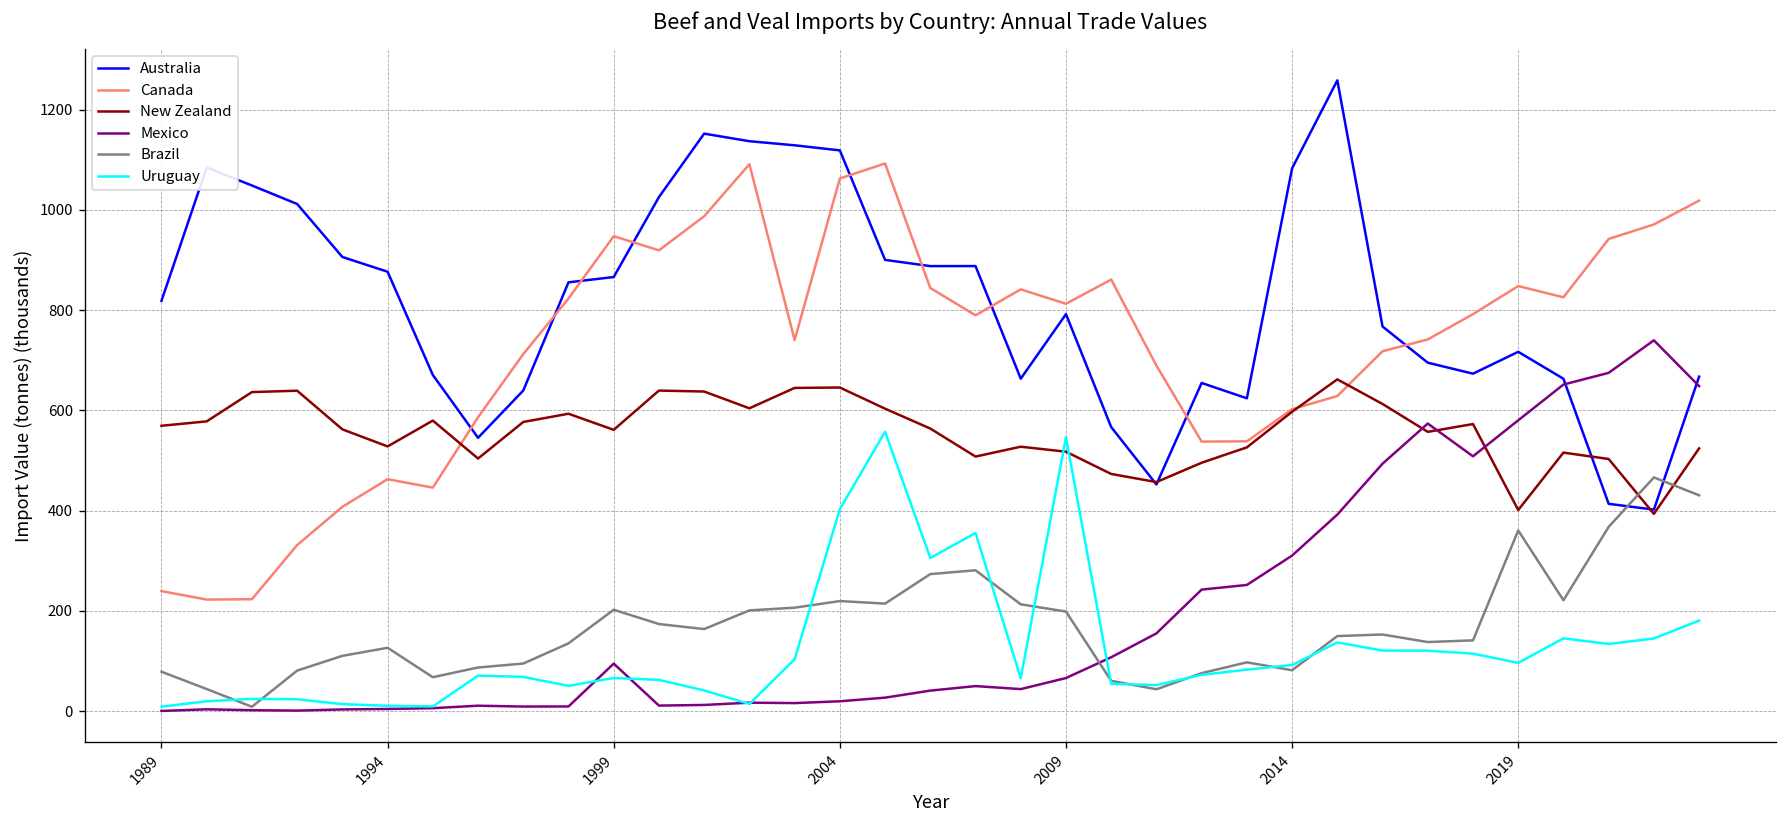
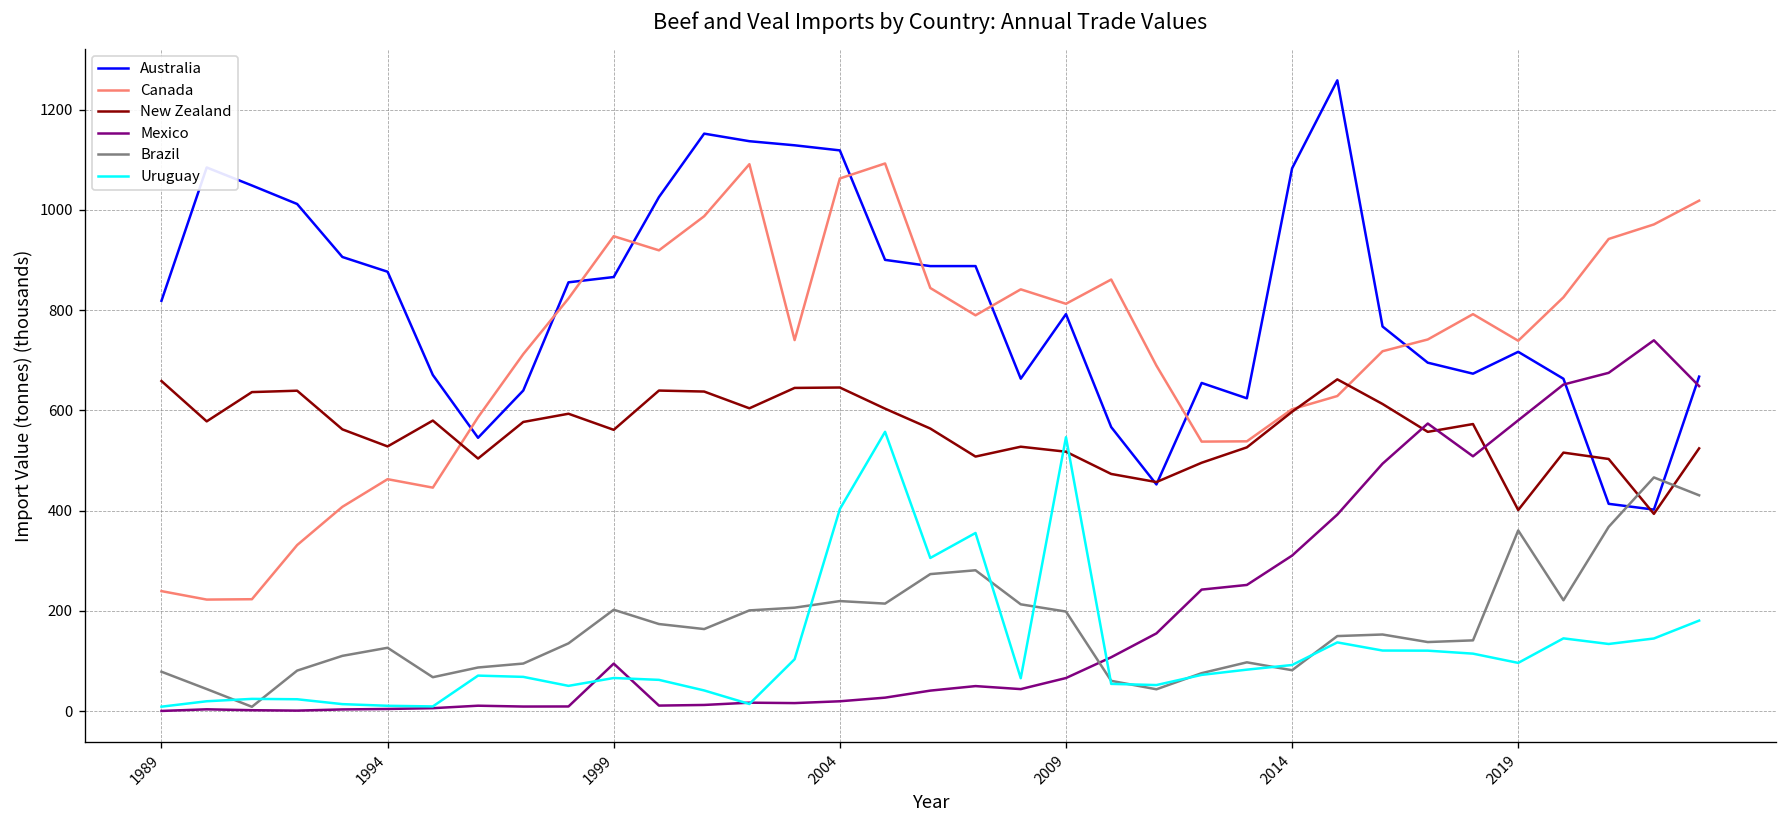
New Zealand, 1989: 570 -> 660
Canada, 2019: 850 -> 740
